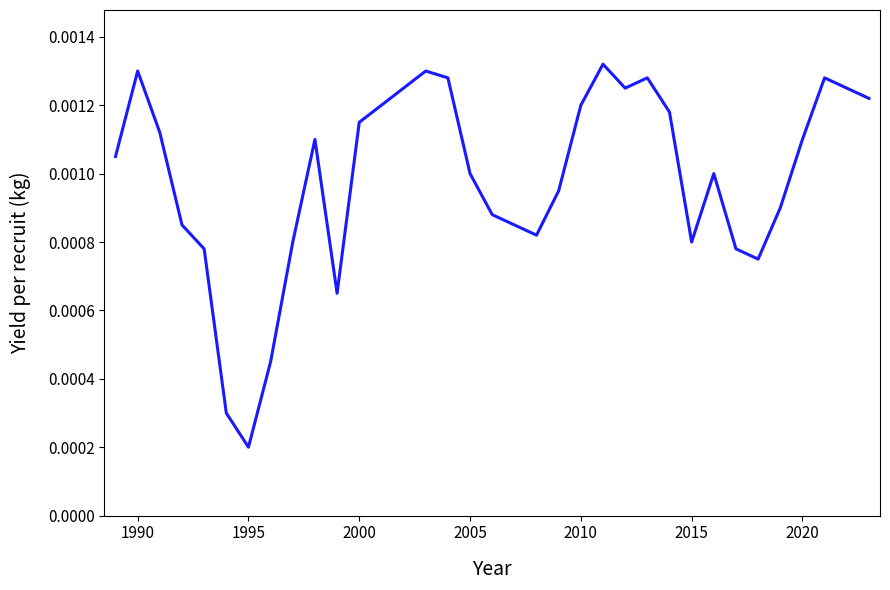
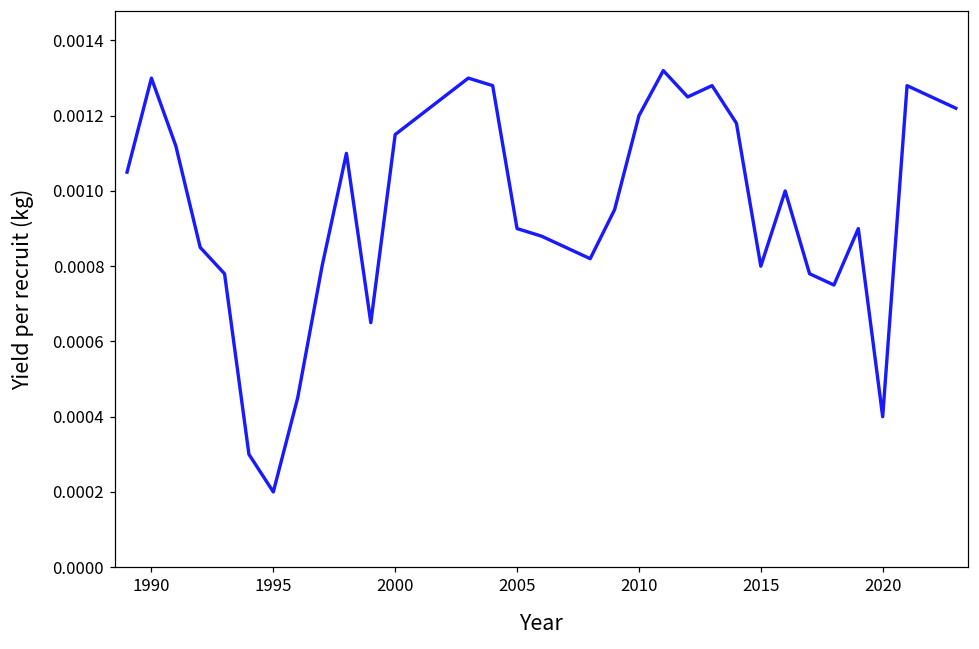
2005: 0.0010 -> 0.0009
2020: 0.0011 -> 0.0004
